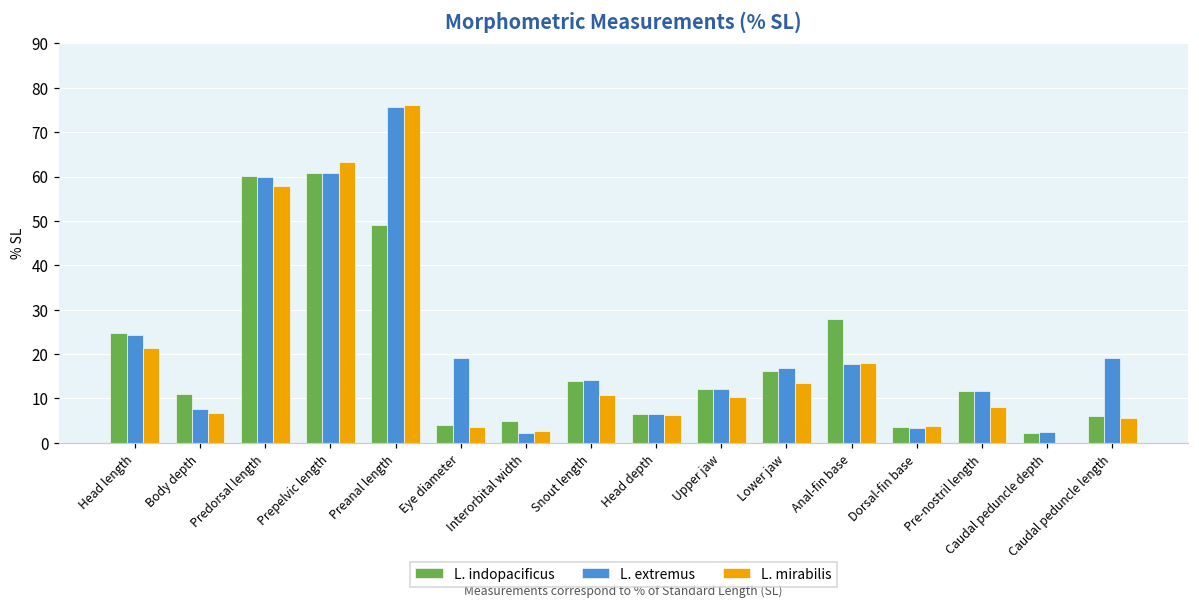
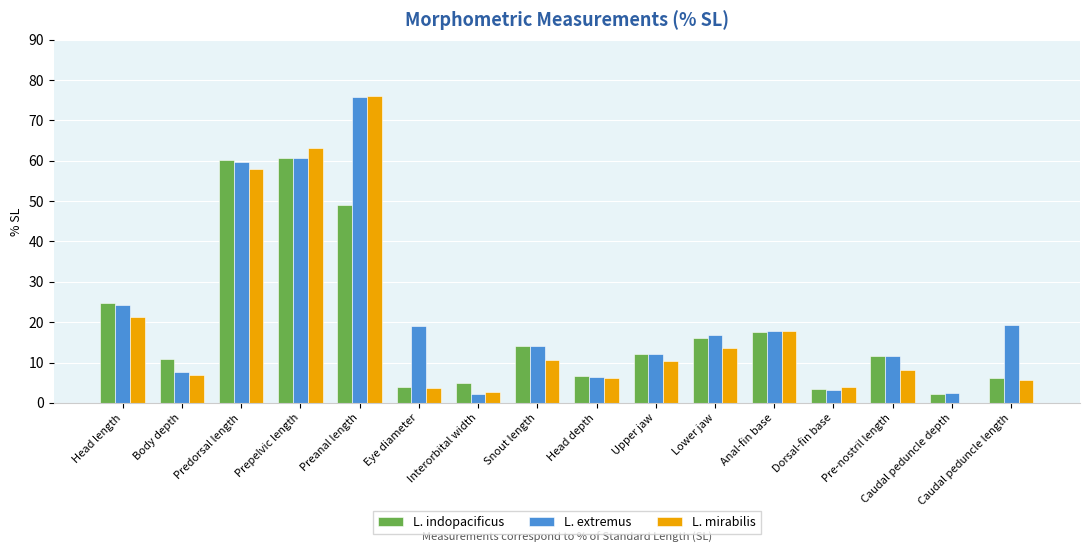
L. indopacificus, Anal-fin base: 28 -> 18
